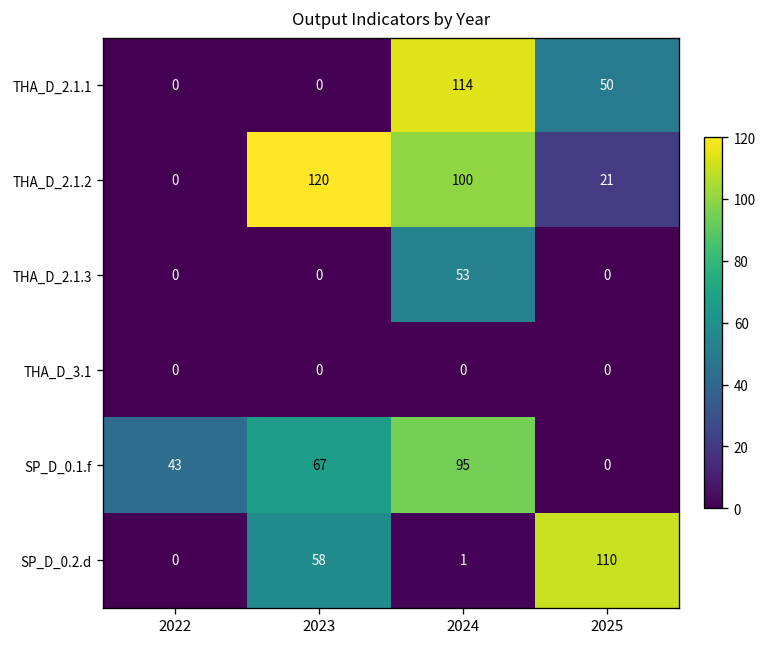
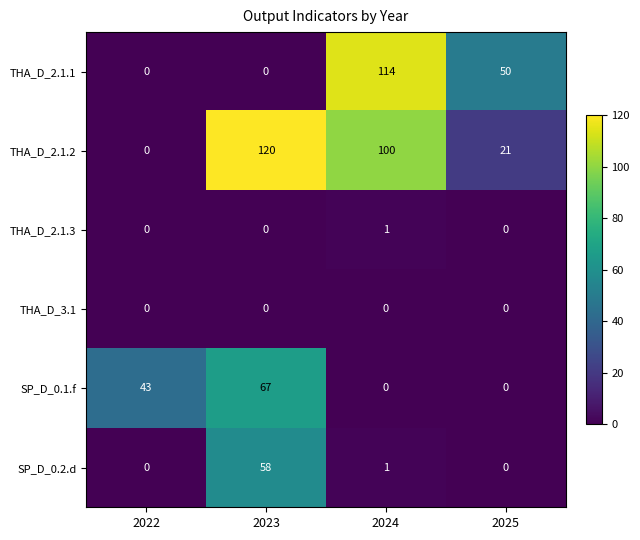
THA_D_2.1.3, 2024: 53 -> 1
SP_D_0.1.f, 2024: 95 -> 0
SP_D_0.2.d, 2025: 110 -> 0
